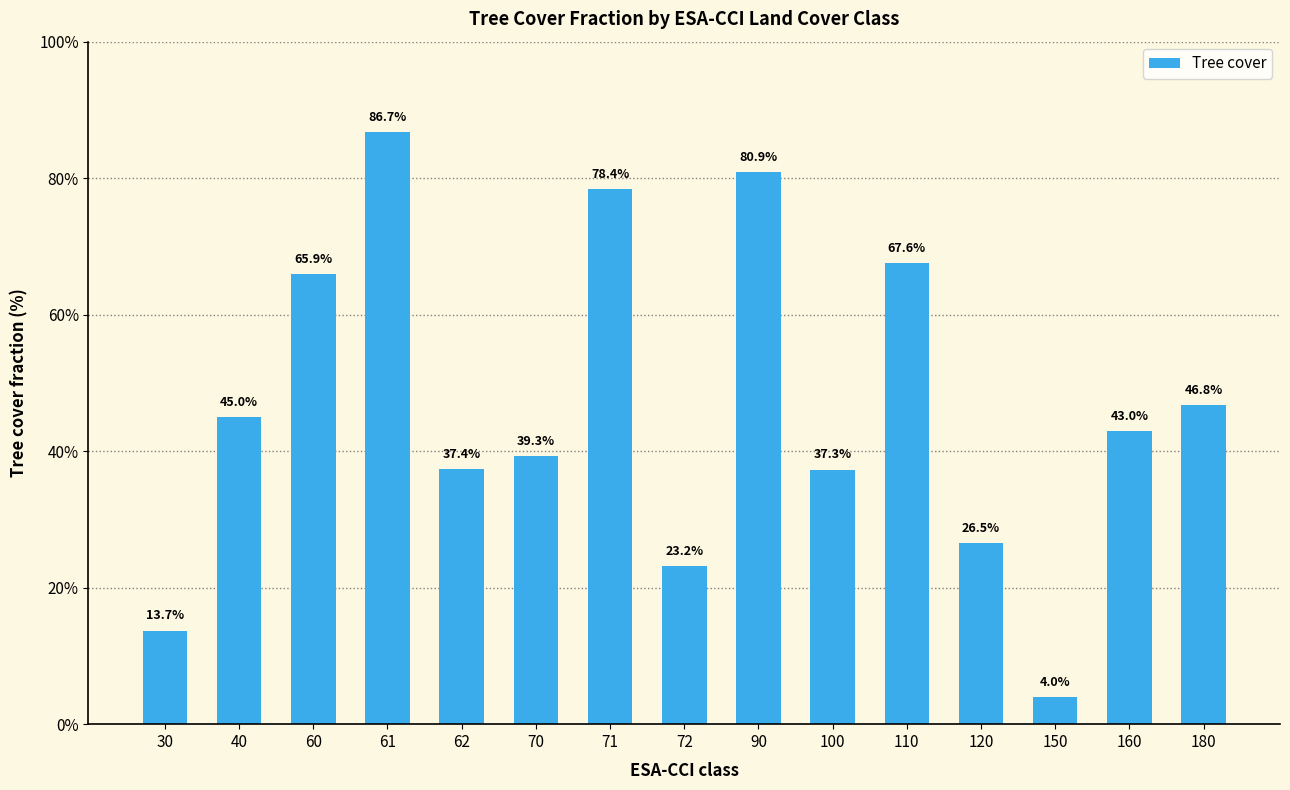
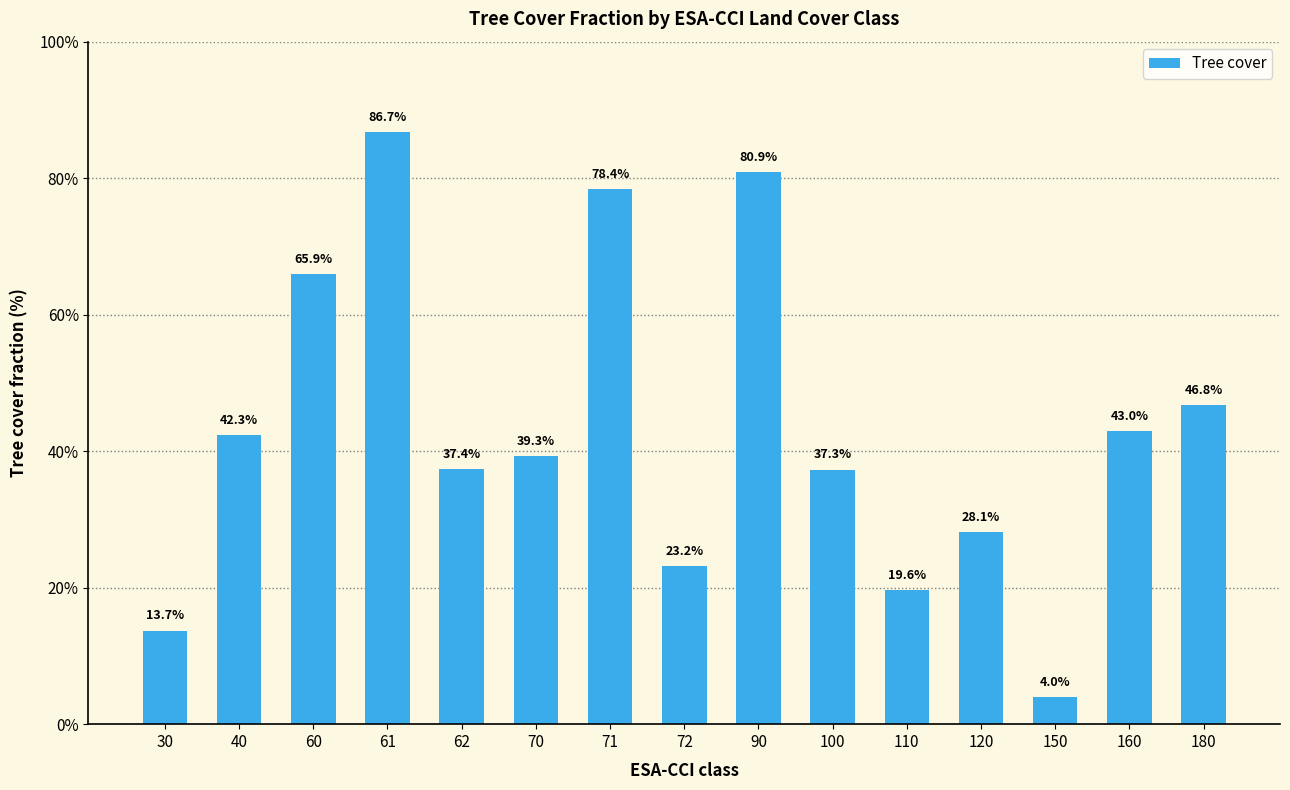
40: 45.0% -> 42.3%
110: 67.6% -> 19.6%
120: 26.5% -> 28.1%
